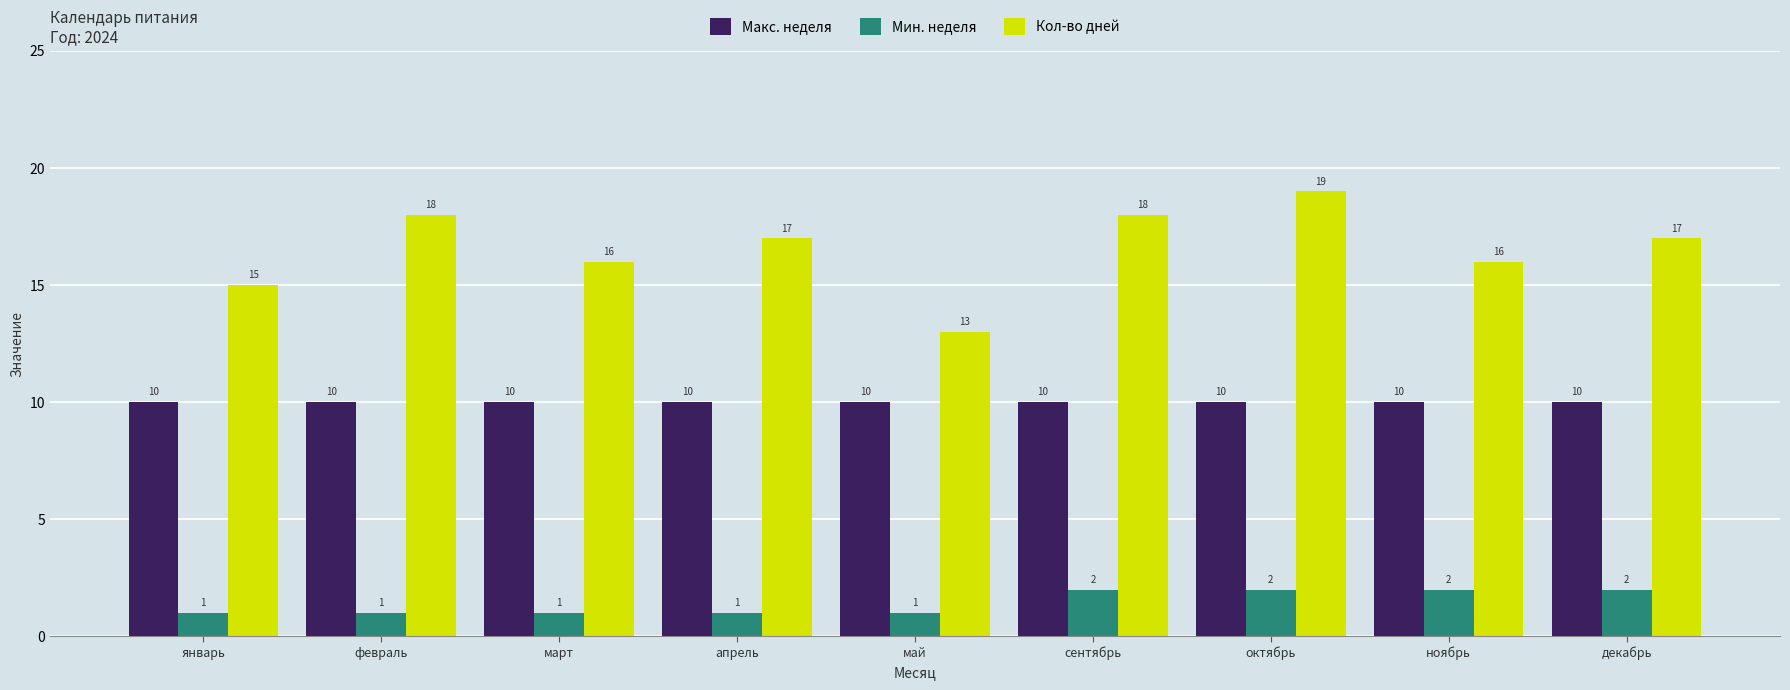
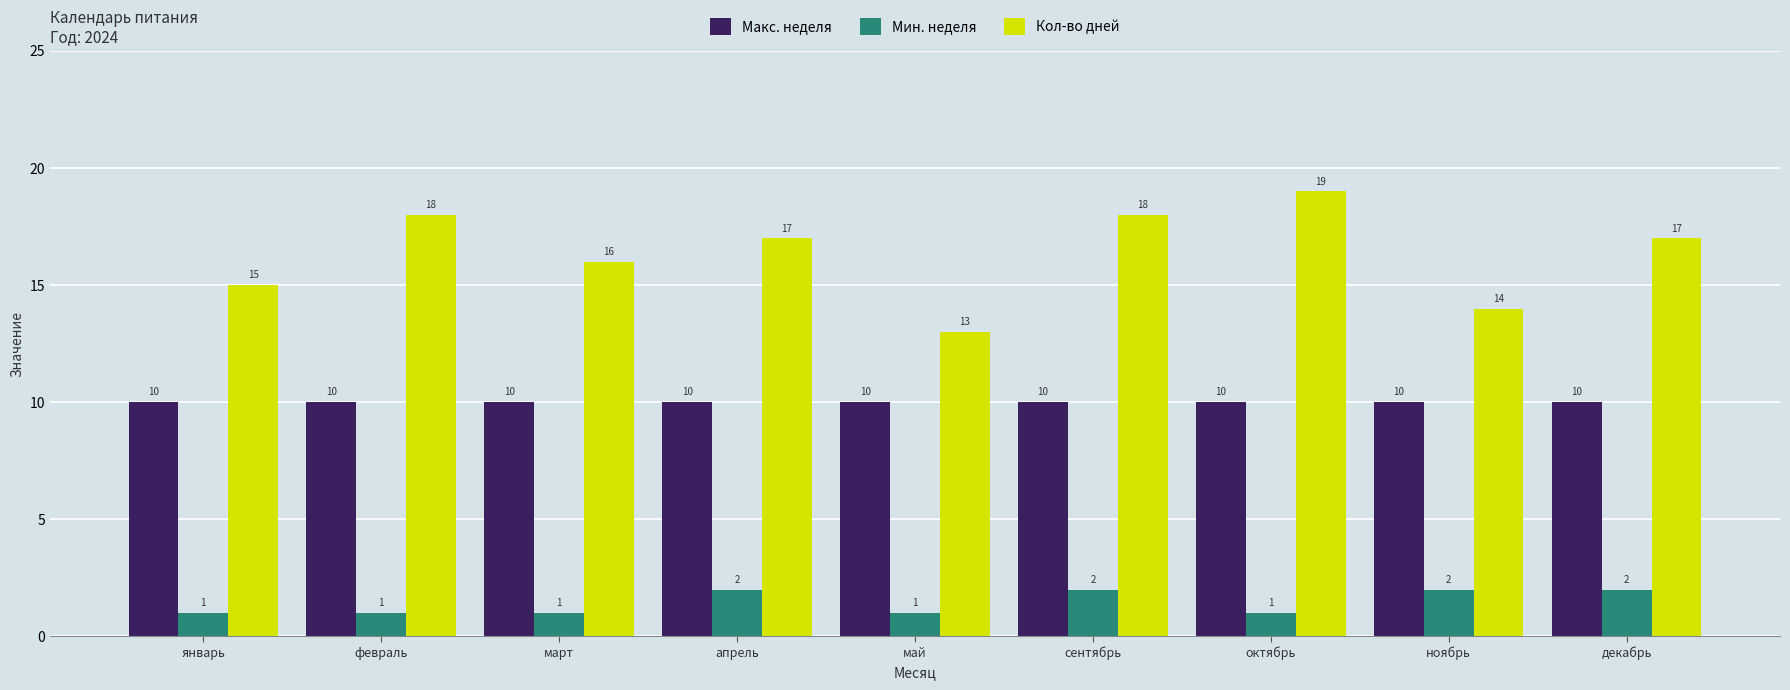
Мин. неделя, апрель: 1 -> 2
Мин. неделя, октябрь: 2 -> 1
Кол-во дней, ноябрь: 16 -> 14
